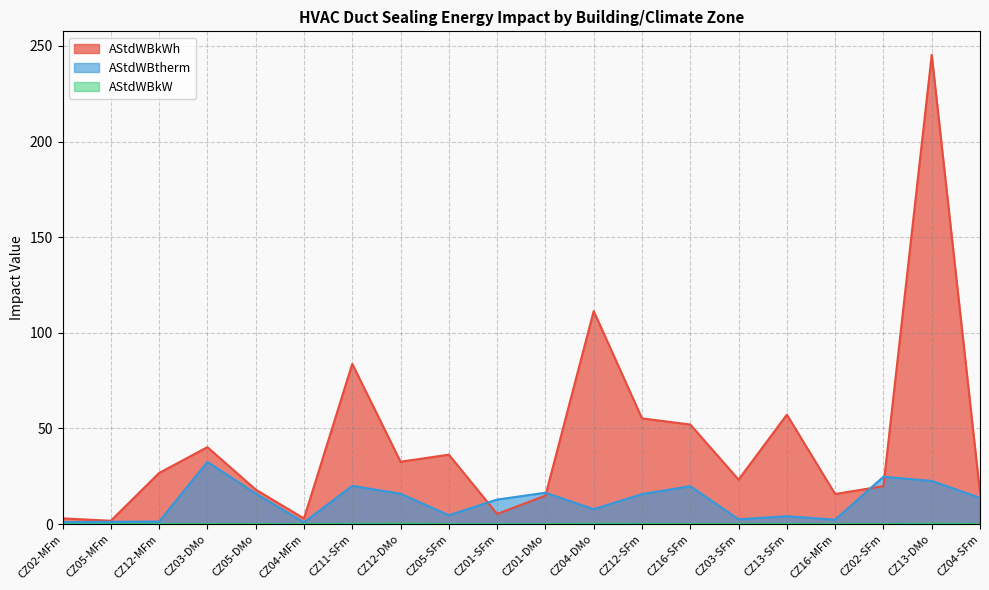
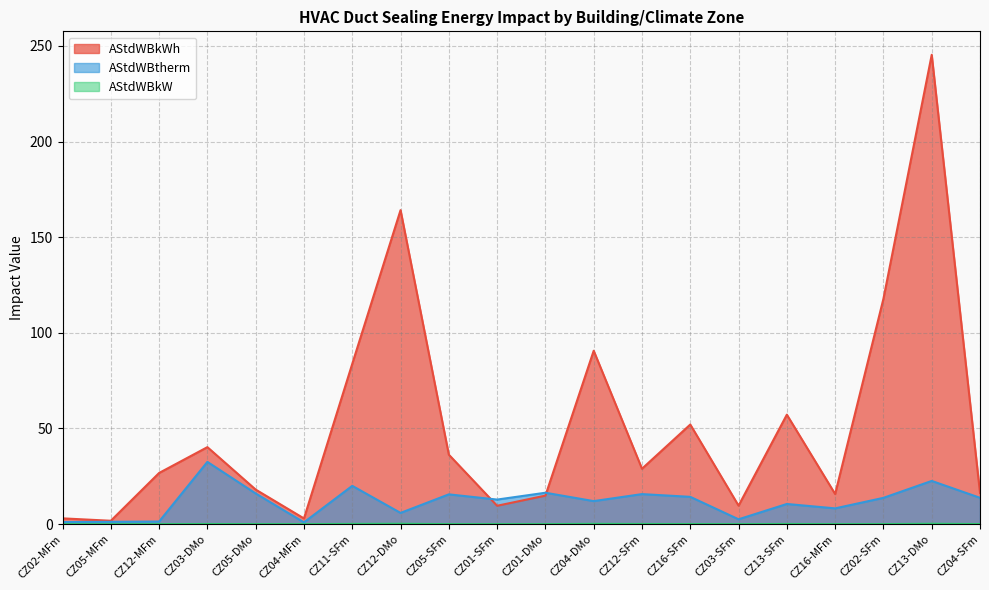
AStdWBkWh, CZ12-DMo: 33 -> 164
AStdWBtherm, CZ12-DMo: 16 -> 6
AStdWBtherm, CZ05-SFm: 5 -> 16
AStdWBkWh, CZ01-SFm: 5 -> 10
AStdWBkWh, CZ04-DMo: 111 -> 91
AStdWBtherm, CZ04-DMo: 8 -> 12
AStdWBkWh, CZ12-SFm: 55 -> 29
AStdWBtherm, CZ16-SFm: 20 -> 14
AStdWBkWh, CZ03-SFm: 23 -> 10
AStdWBtherm, CZ13-SFm: 4 -> 11
AStdWBtherm, CZ16-MFm: 2 -> 8
AStdWBkWh, CZ02-SFm: 20 -> 118
AStdWBtherm, CZ02-SFm: 25 -> 14
